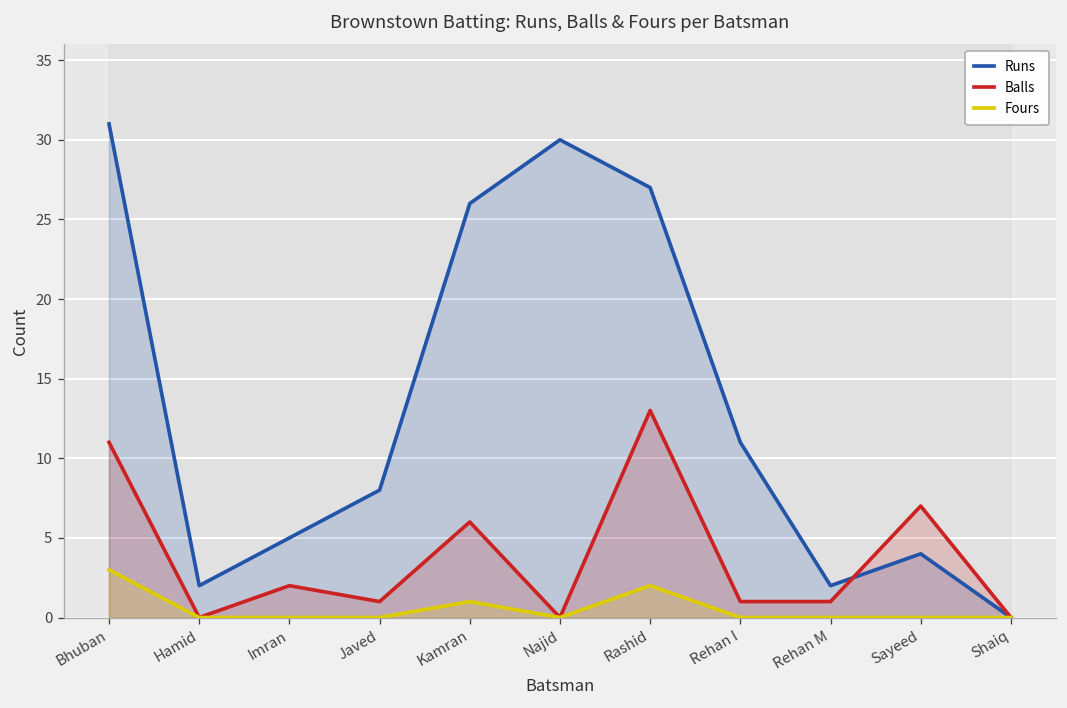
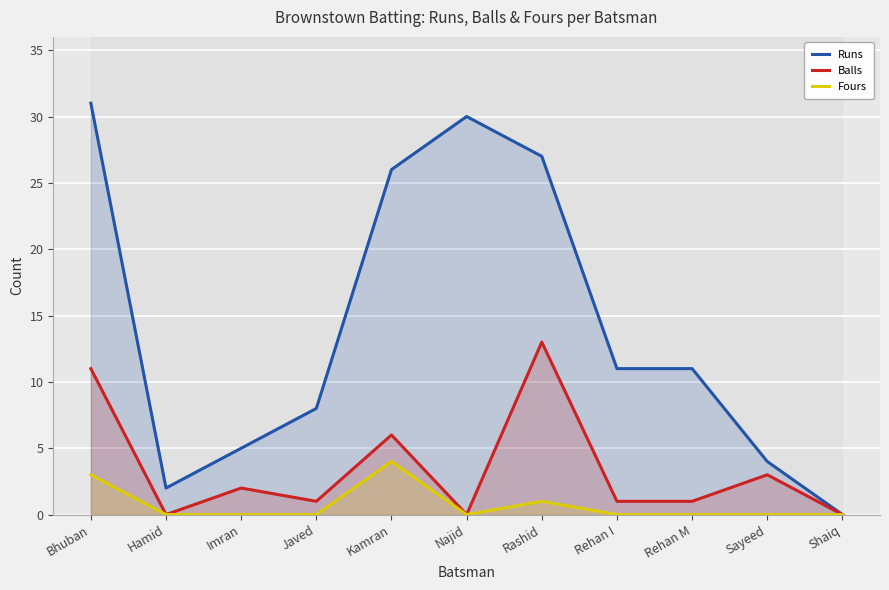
Fours, Kamran: 1 -> 4
Fours, Rashid: 2 -> 1
Runs, Rehan M: 2 -> 11
Balls, Sayeed: 7 -> 3
